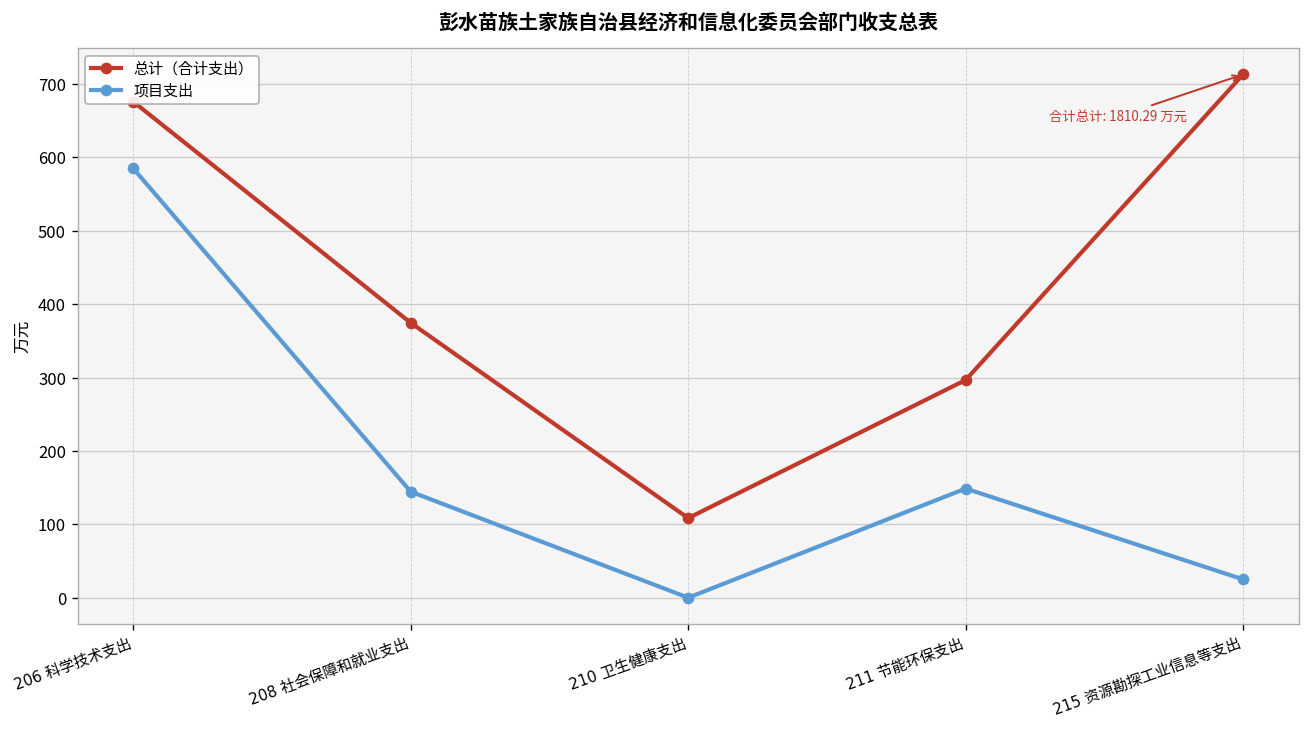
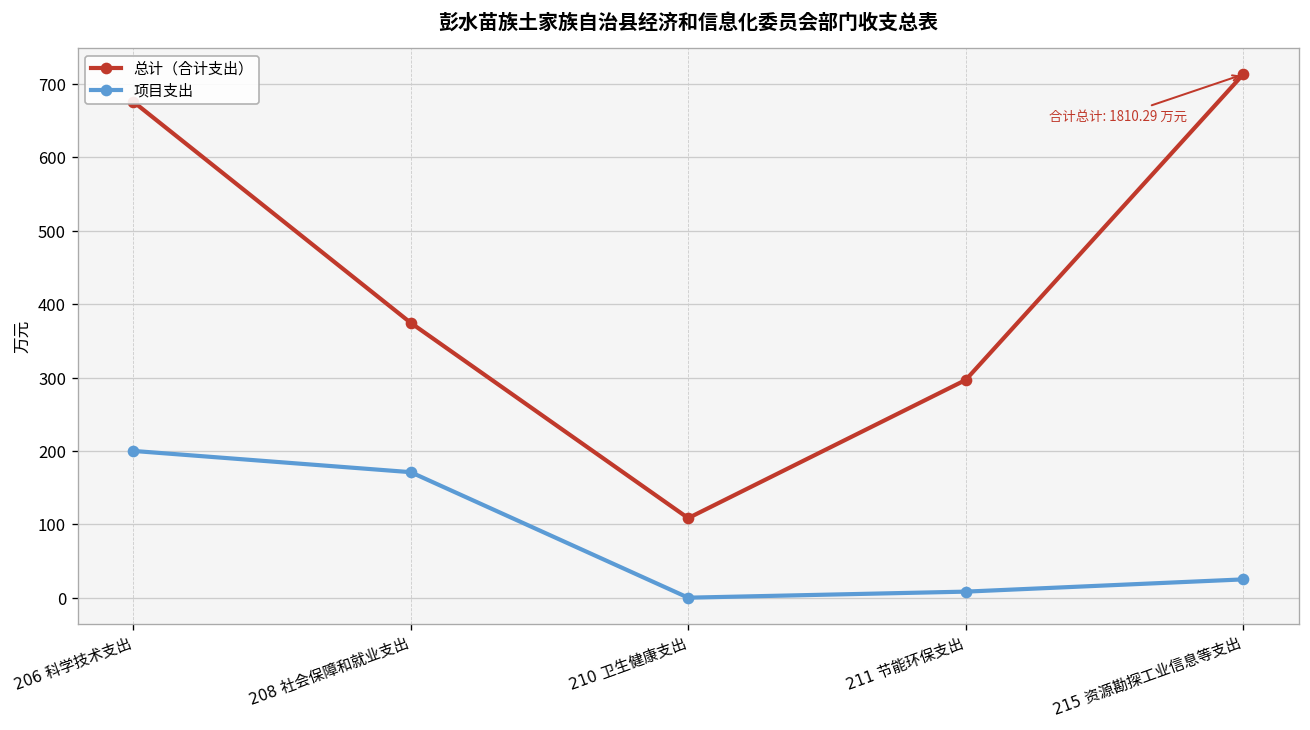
项目支出, 206 科学技术支出: 590 -> 200
项目支出, 208 社会保障和就业支出: 140 -> 170
项目支出, 211 节能环保支出: 150 -> 10
